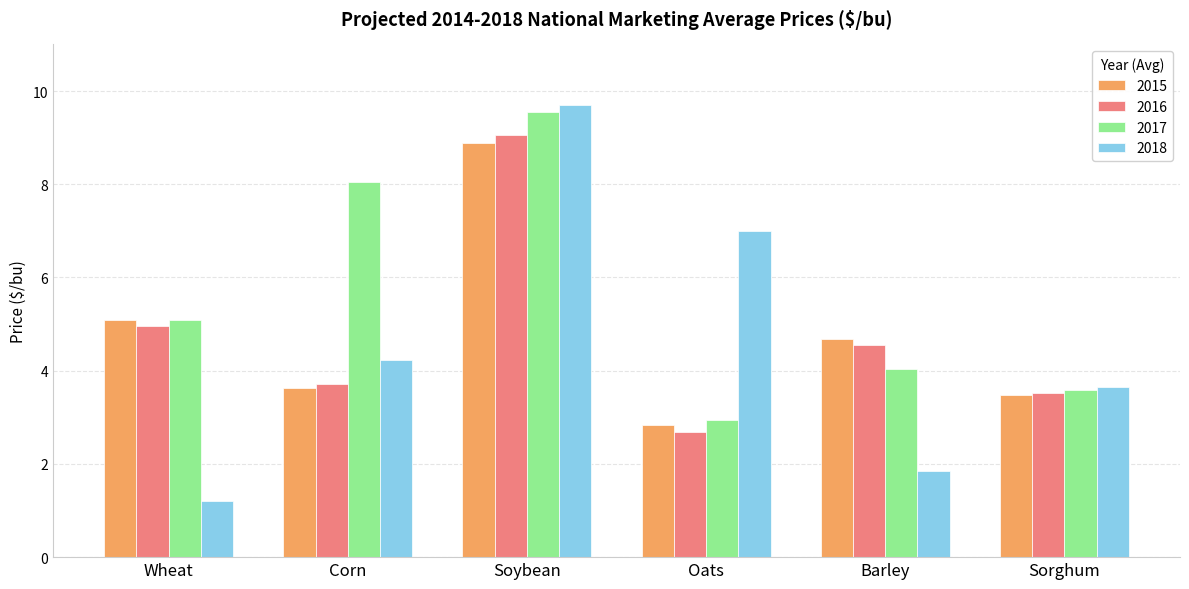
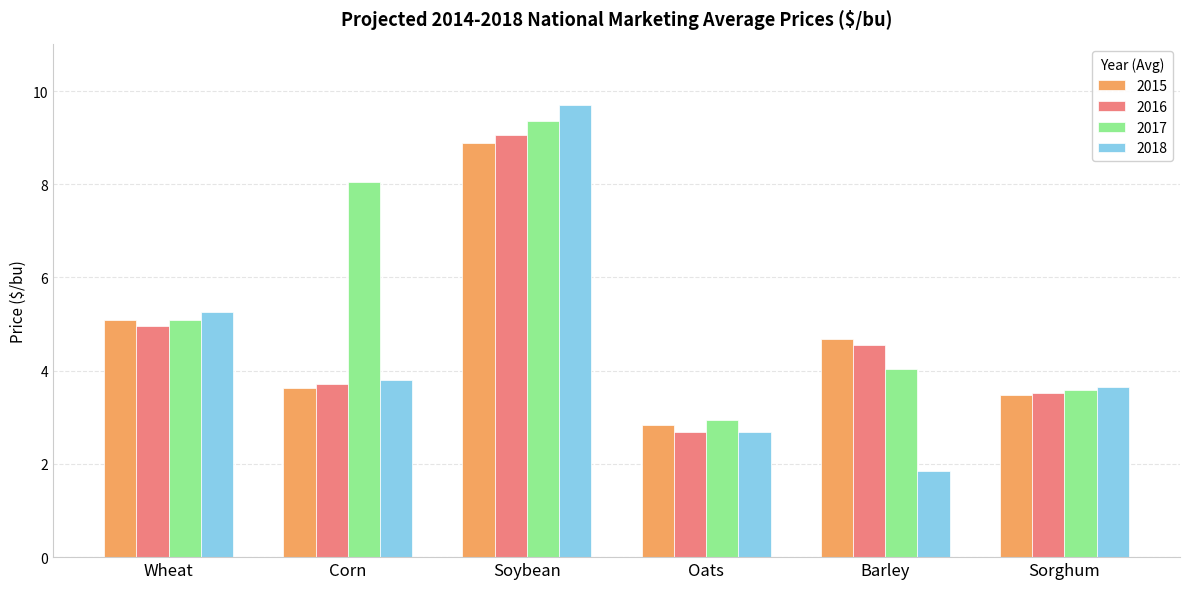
2018, Wheat: 1.2 -> 5.3
2018, Corn: 4.2 -> 3.8
2017, Soybean: 9.5 -> 9.4
2018, Oats: 7.0 -> 2.7
